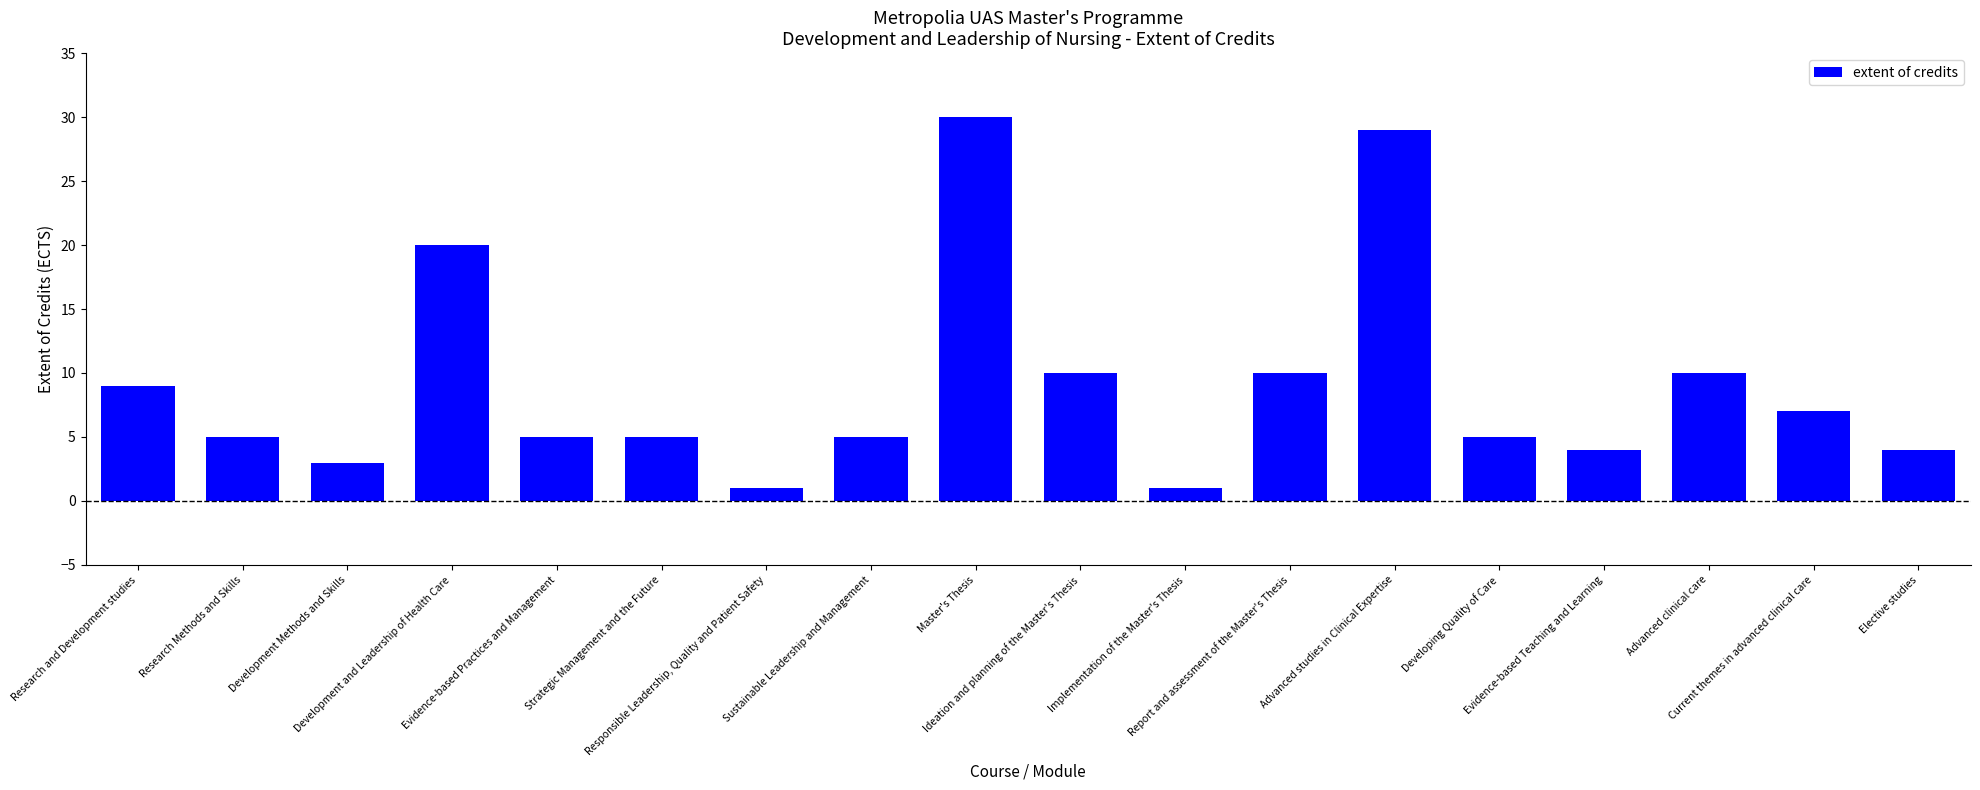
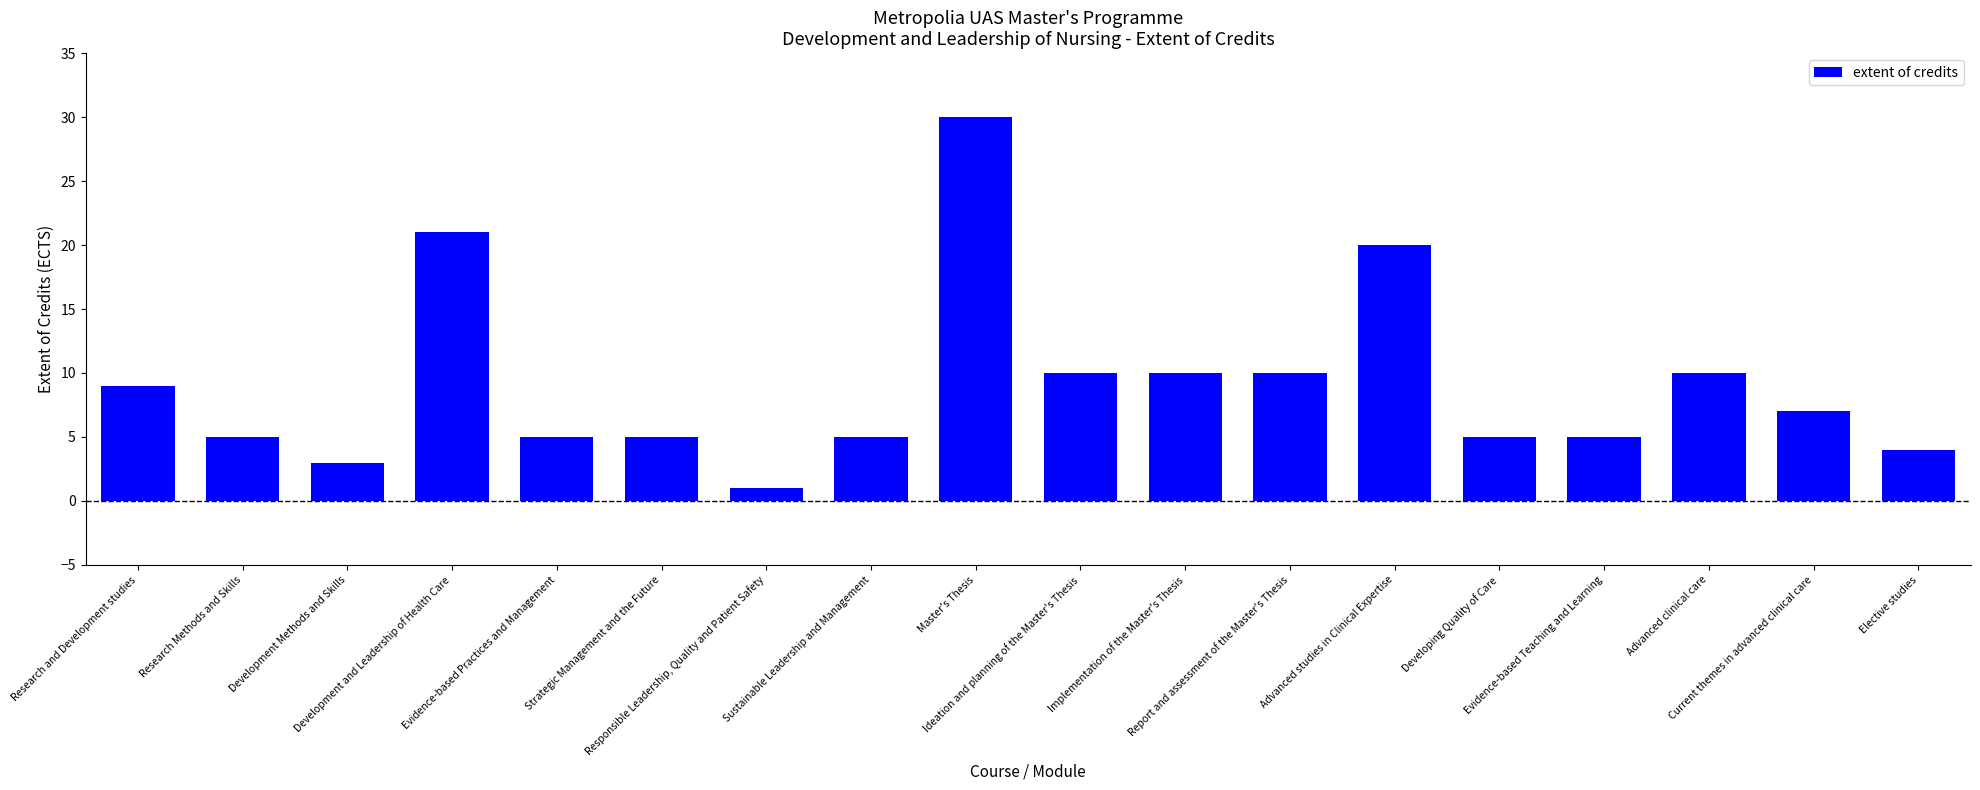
Development and Leadership of Health Care: 20 -> 21
Implementation of the Master's Thesis: 1 -> 10
Advanced studies in Clinical Expertise: 29 -> 20
Evidence-based Teaching and Learning: 4 -> 5
